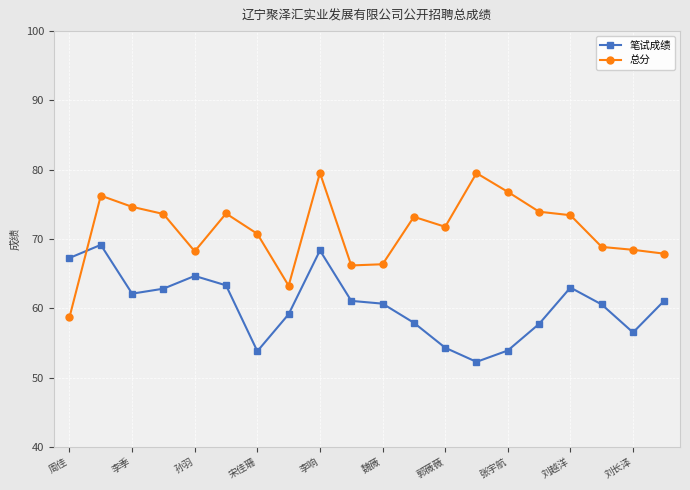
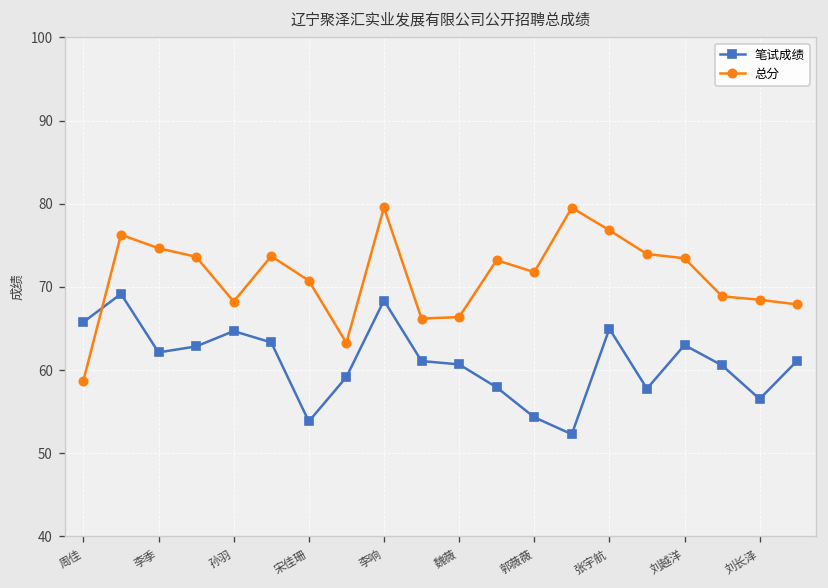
笔试成绩, 周佳: 67 -> 66
笔试成绩, 张宇航: 54 -> 65
